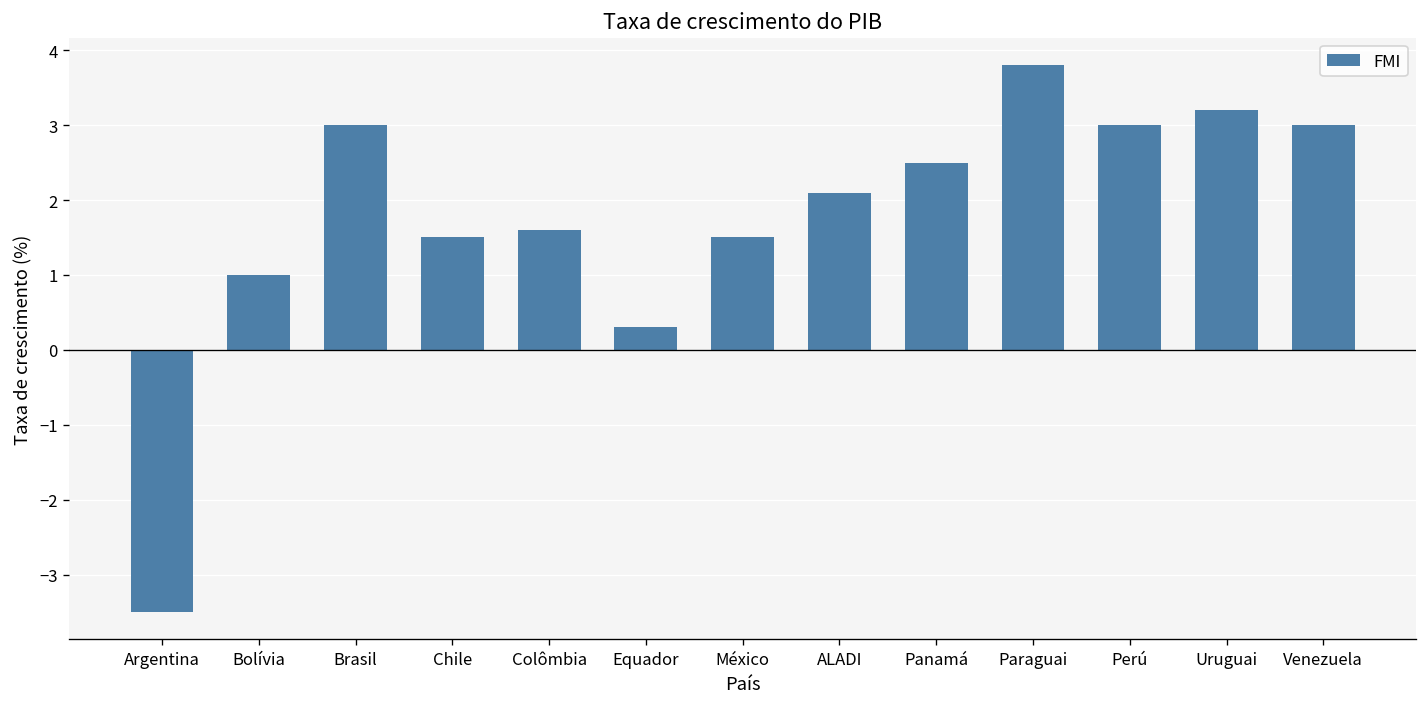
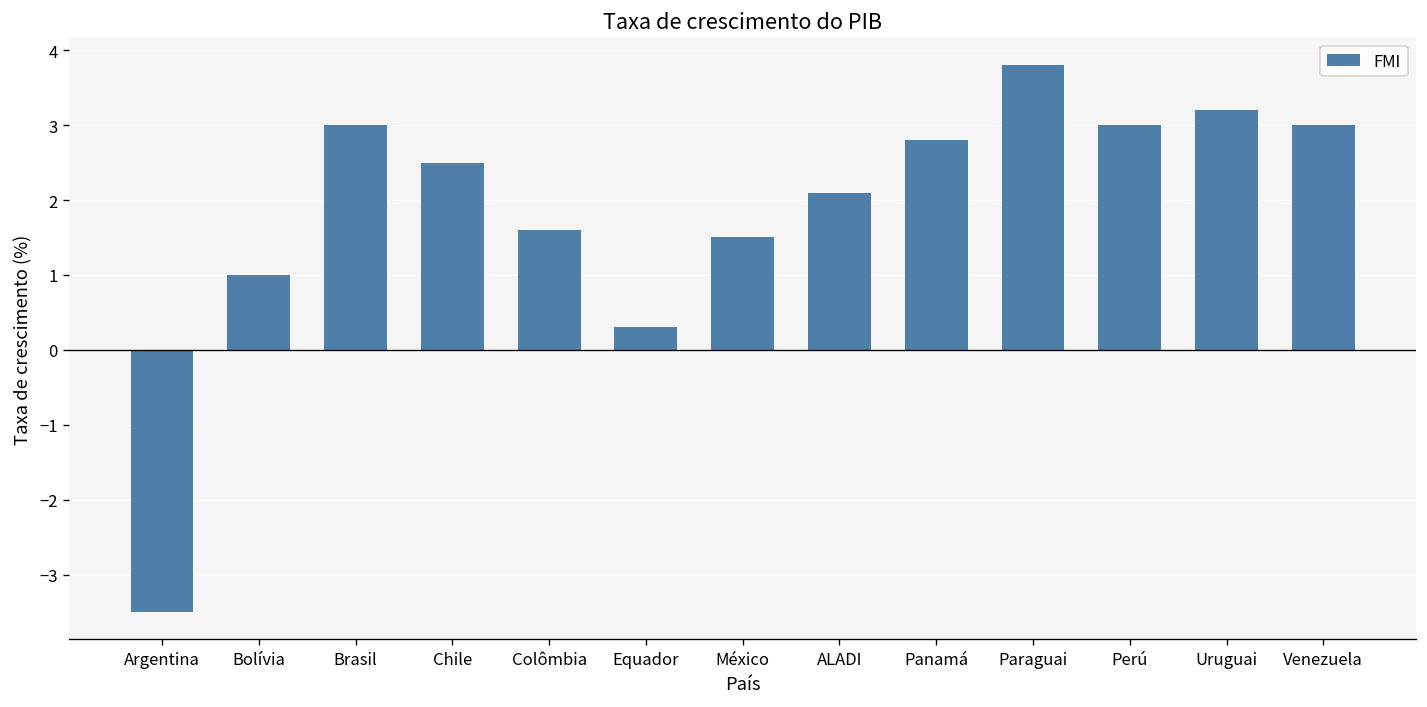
Chile: 1.5 -> 2.5
Panamá: 2.5 -> 2.8
